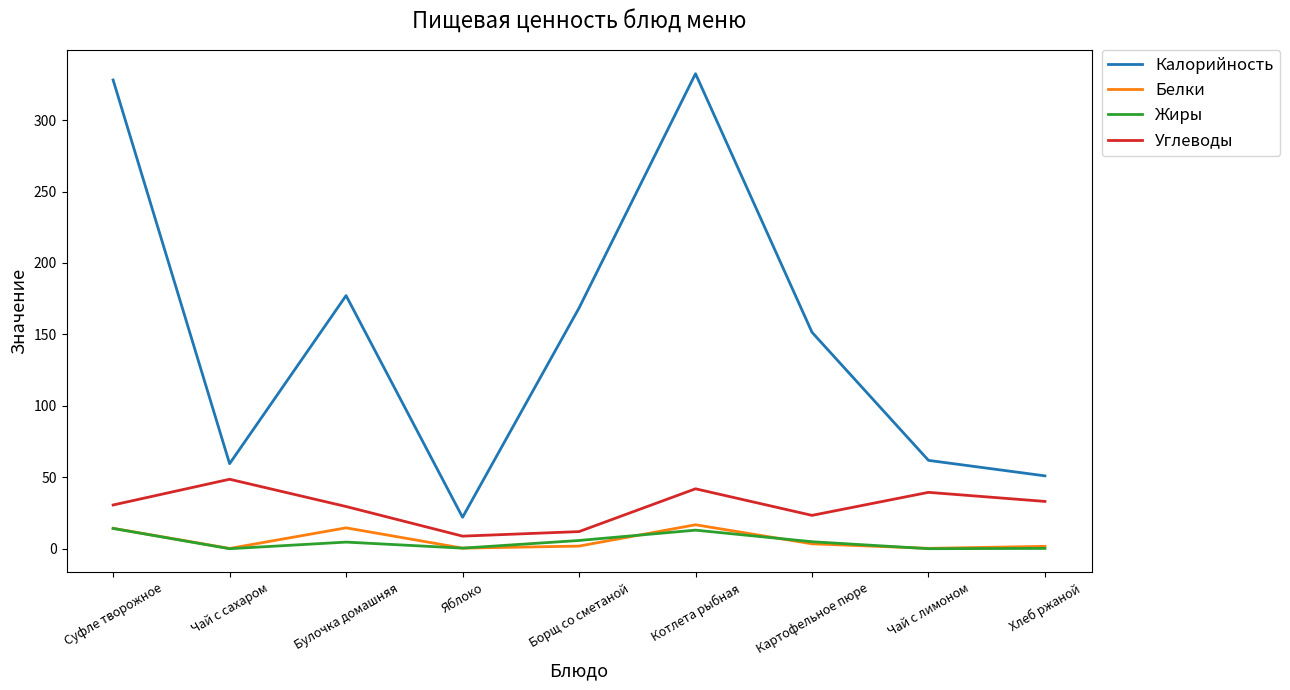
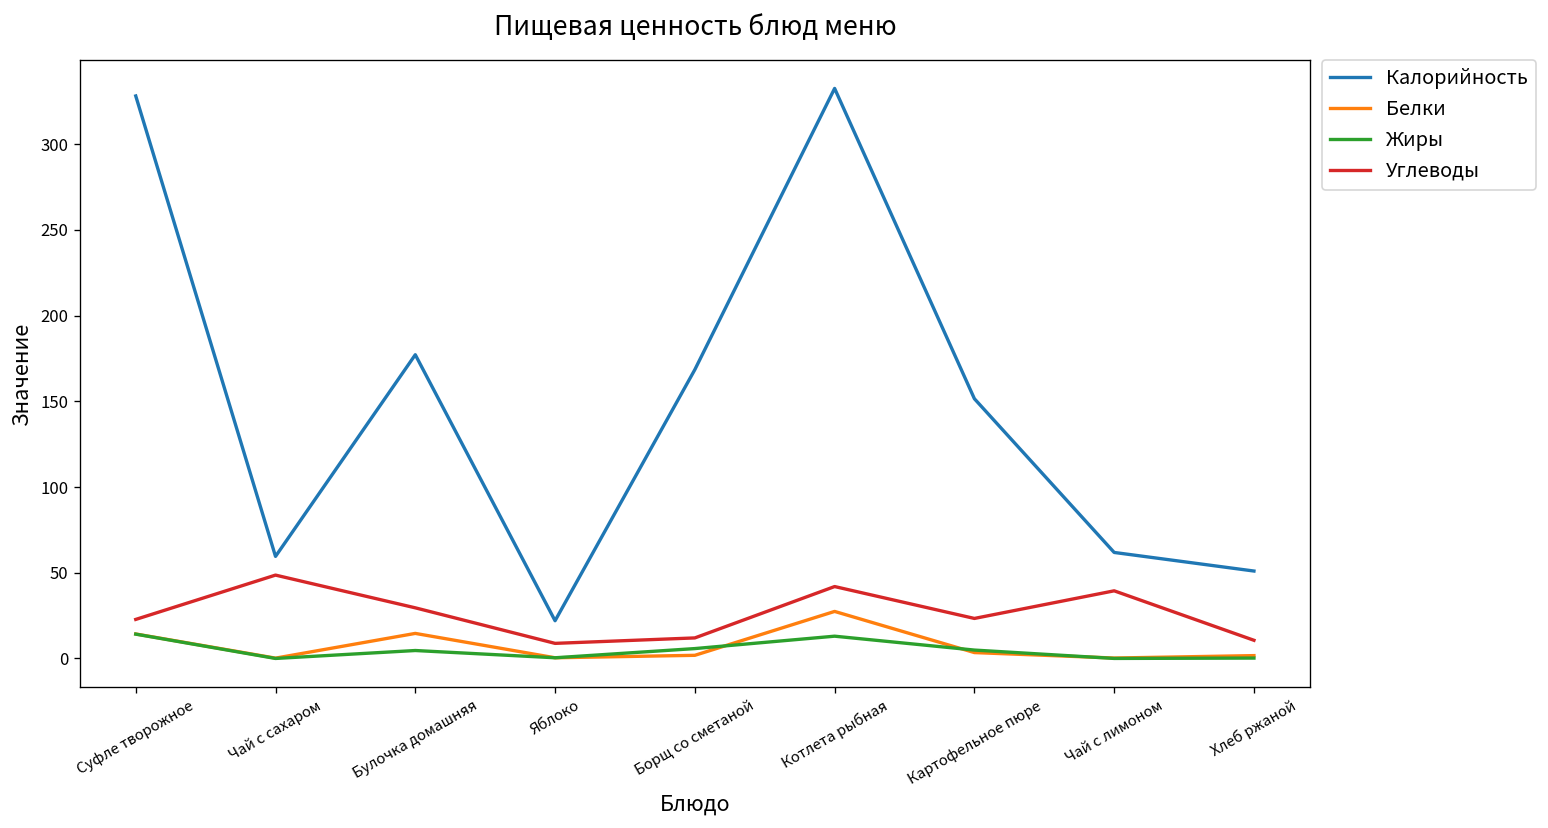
Углеводы, Суфле творожное: 31 -> 23
Белки, Котлета рыбная: 17 -> 27
Углеводы, Хлеб ржаной: 33 -> 11
